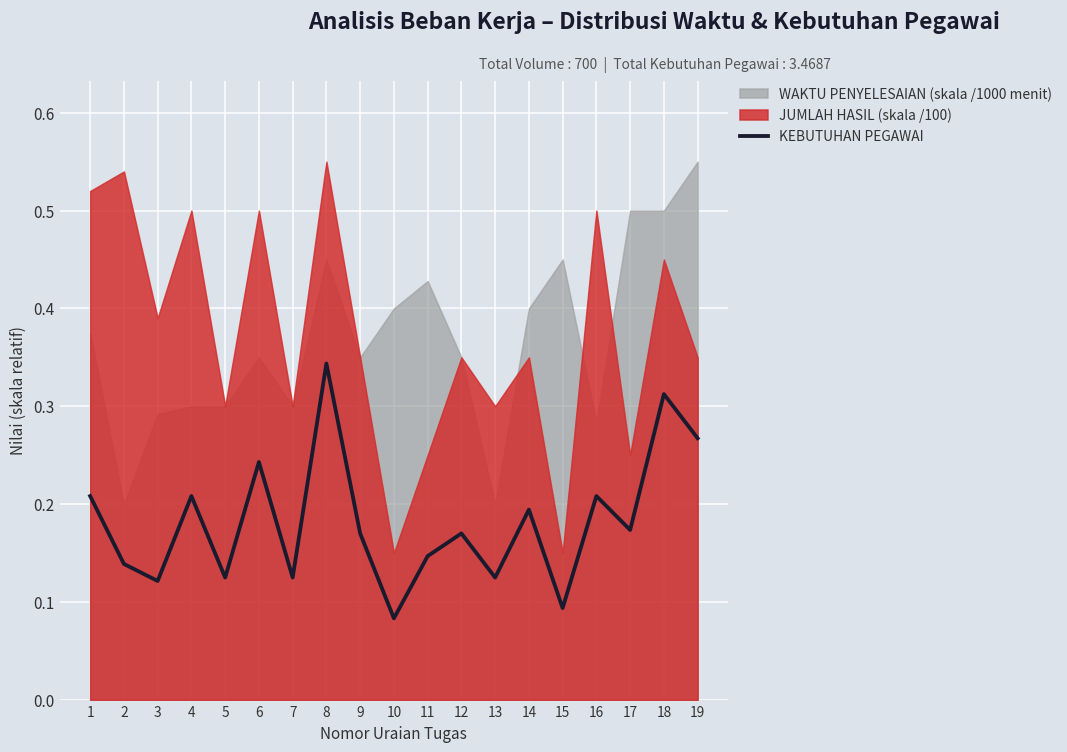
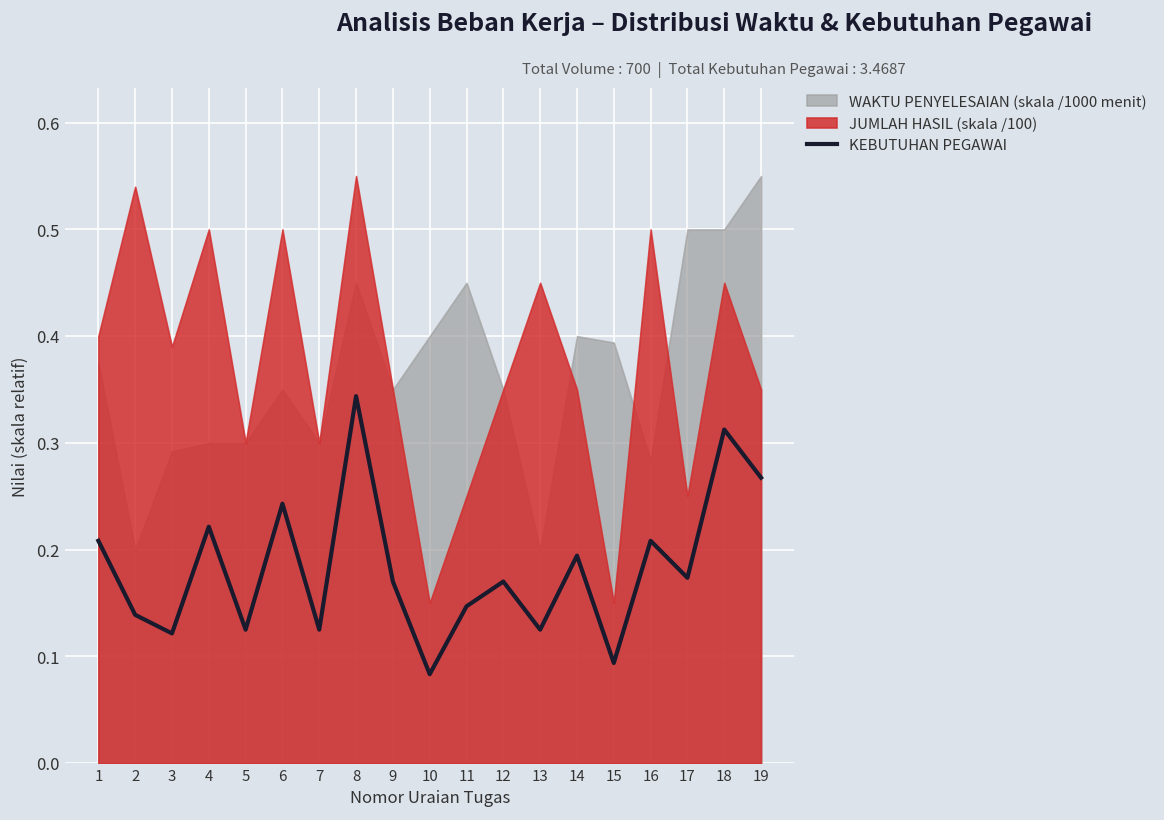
JUMLAH HASIL (skala /100), 1: 0.52 -> 0.40
KEBUTUHAN PEGAWAI, 4: 0.21 -> 0.22
WAKTU PENYELESAIAN (skala /1000 menit), 11: 0.43 -> 0.45
JUMLAH HASIL (skala /100), 13: 0.30 -> 0.45
WAKTU PENYELESAIAN (skala /1000 menit), 15: 0.45 -> 0.39
